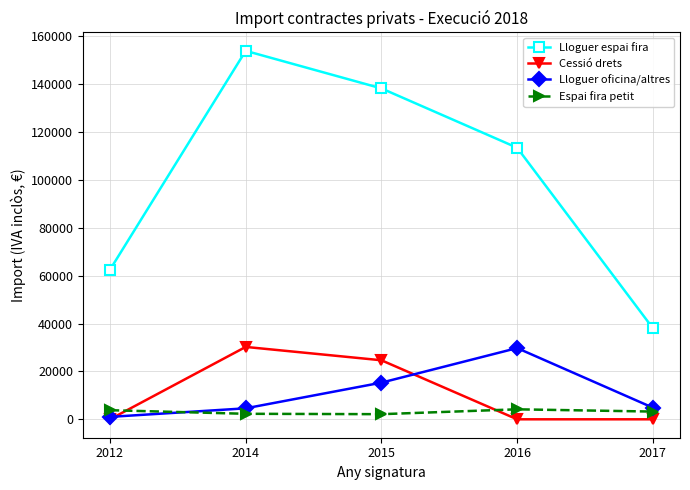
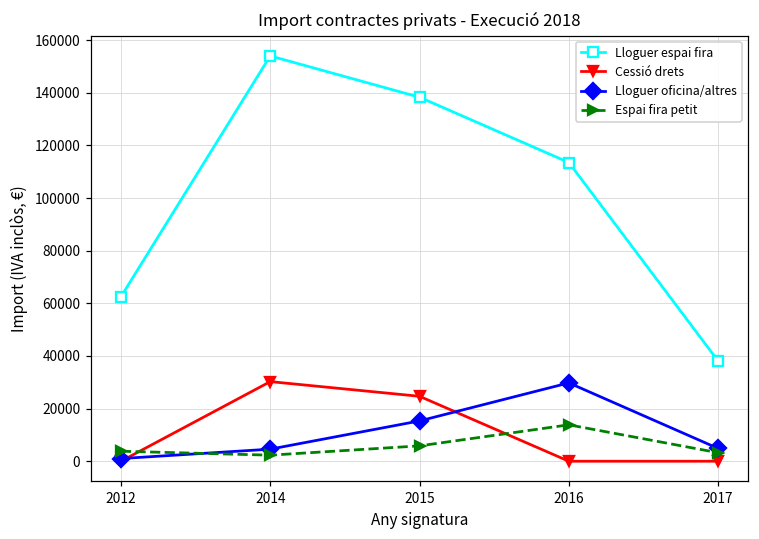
Espai fira petit, 2015: 2000 -> 6000
Espai fira petit, 2016: 4000 -> 14000
